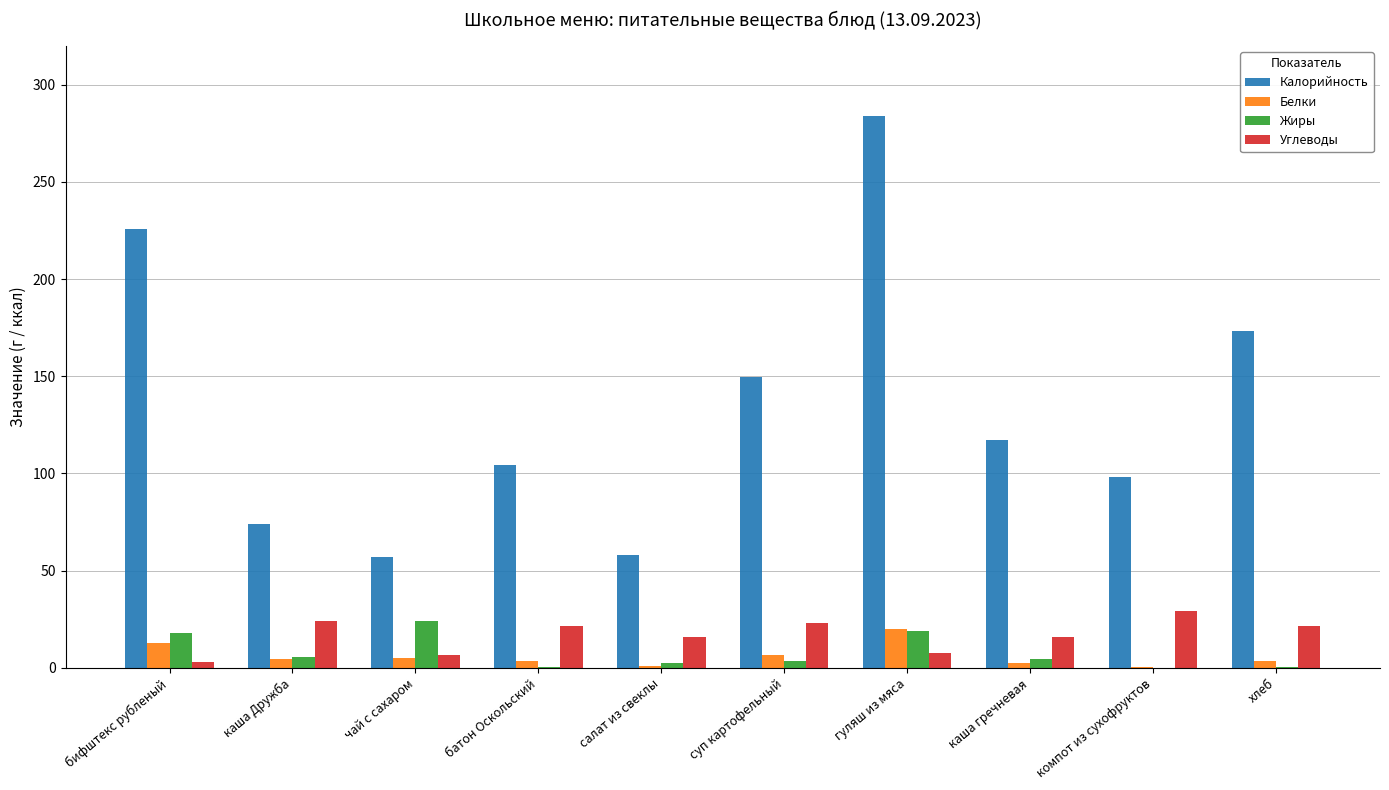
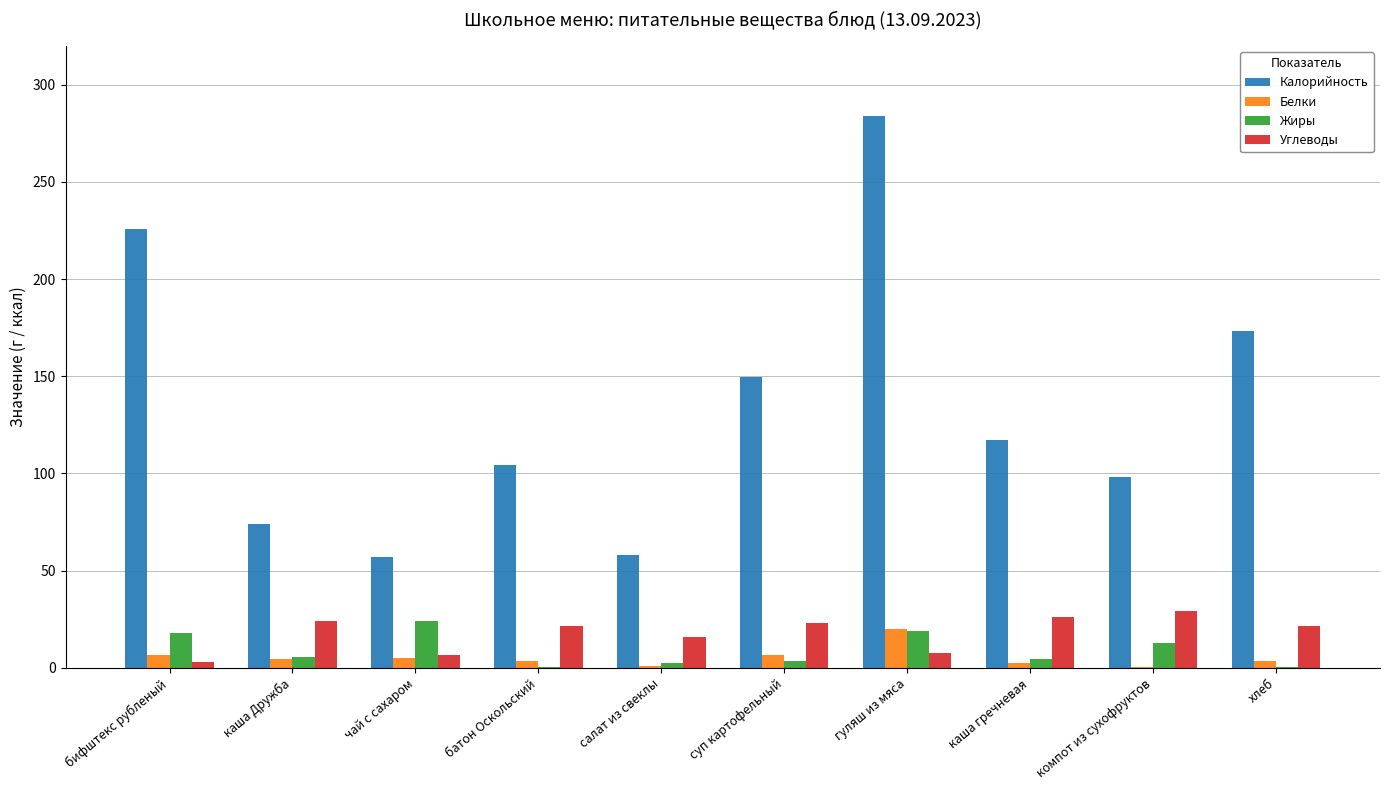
Белки, бифштекс рубленый: 13 -> 7
Углеводы, каша гречневая: 16 -> 26
Жиры, компот из сухофруктов: 0 -> 13
